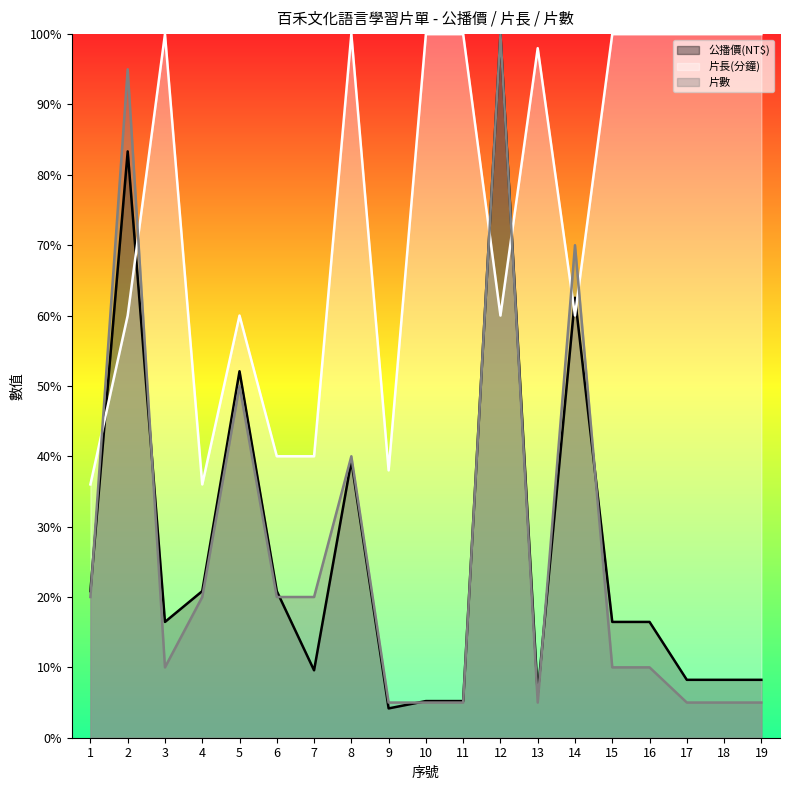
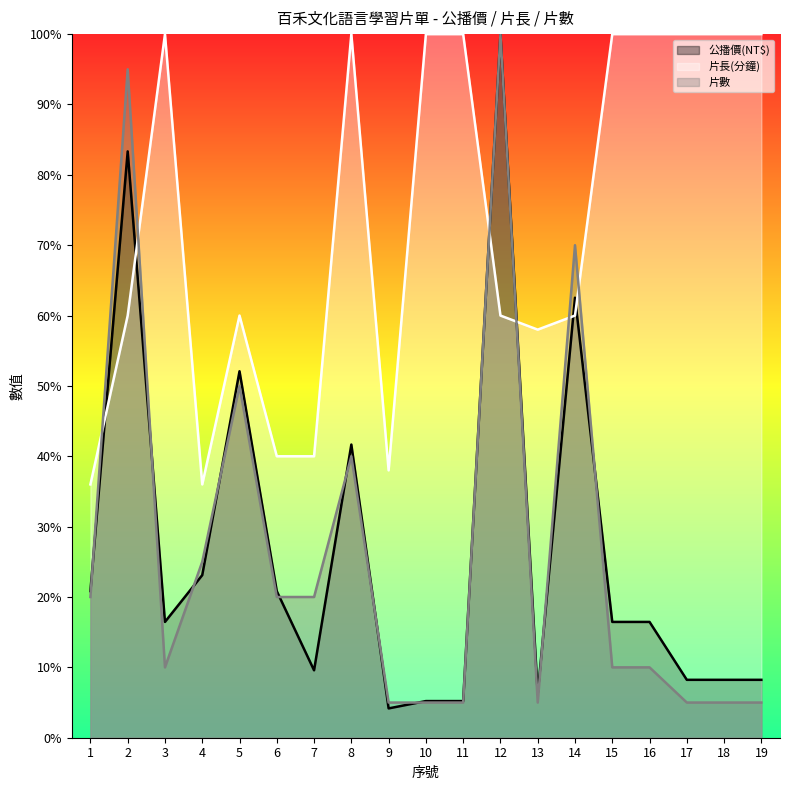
公播價(NT$), 4: 21% -> 23%
片數, 4: 20% -> 25%
公播價(NT$), 8: 39% -> 42%
片長(分鐘), 13: 98% -> 58%
